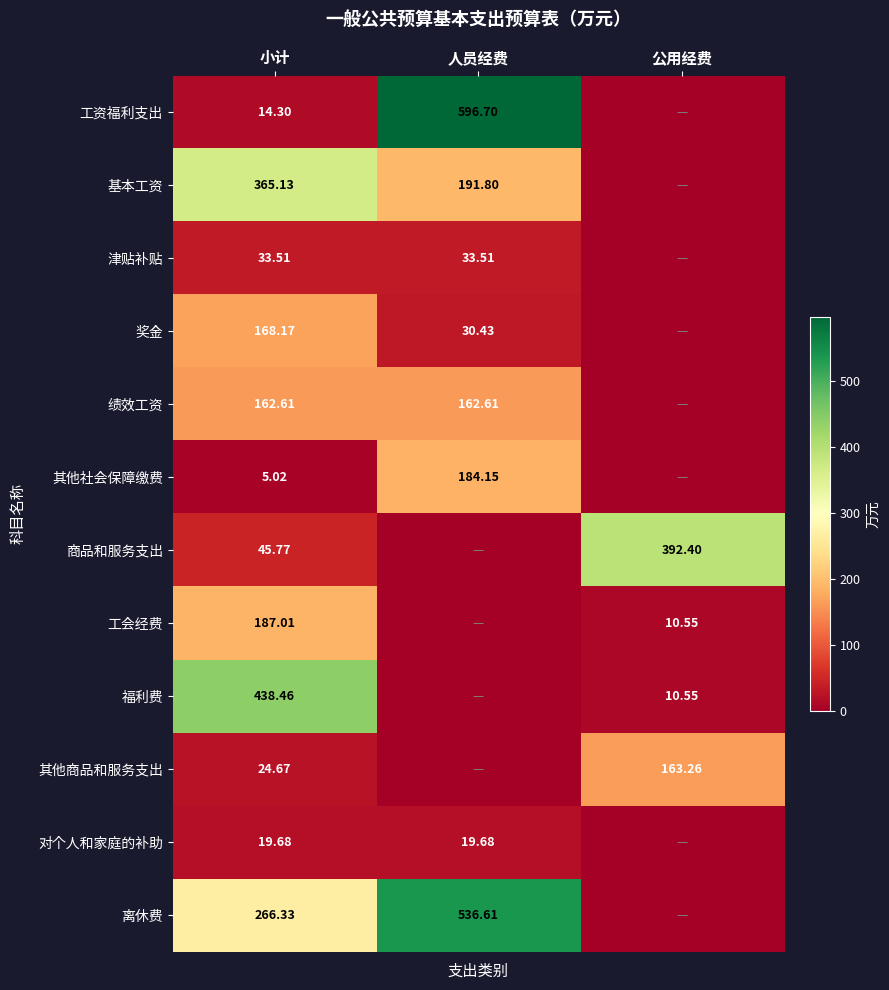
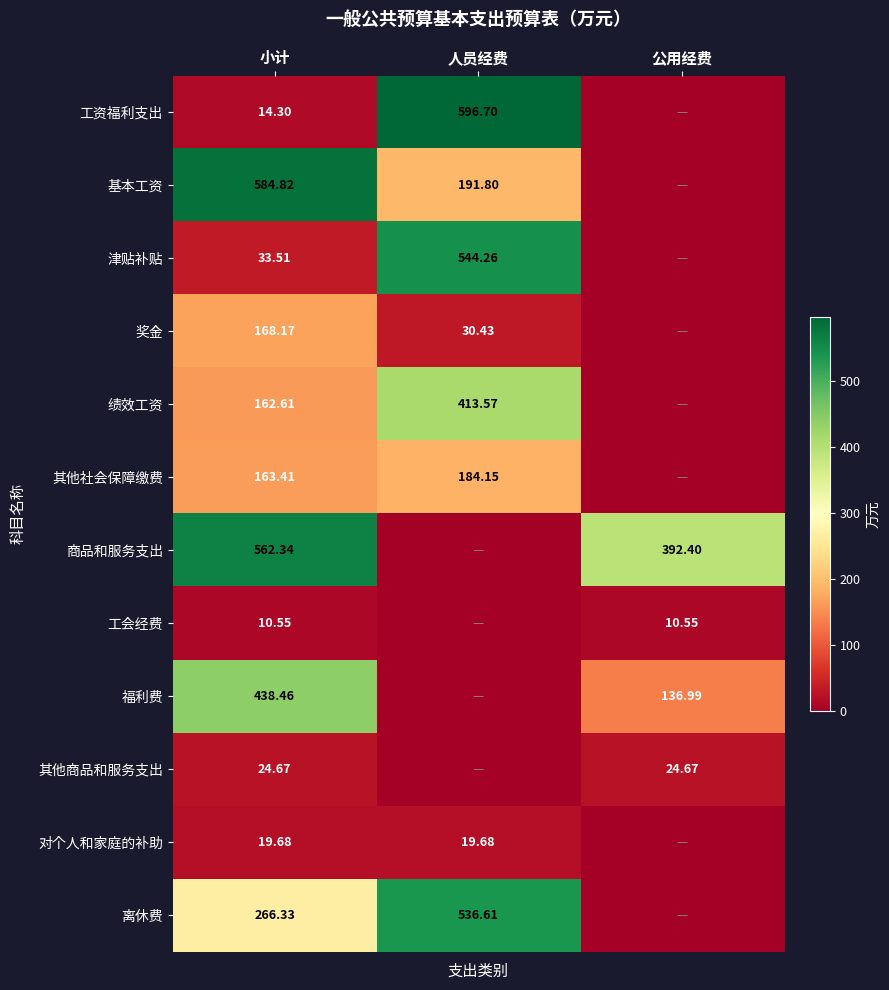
基本工资, 小计: 365.13 -> 584.82
津贴补贴, 人员经费: 33.51 -> 544.26
绩效工资, 人员经费: 162.61 -> 413.57
其他社会保障缴费, 小计: 5.02 -> 163.41
商品和服务支出, 小计: 45.77 -> 562.34
工会经费, 小计: 187.01 -> 10.55
福利费, 公用经费: 10.55 -> 136.99
其他商品和服务支出, 公用经费: 163.26 -> 24.67
